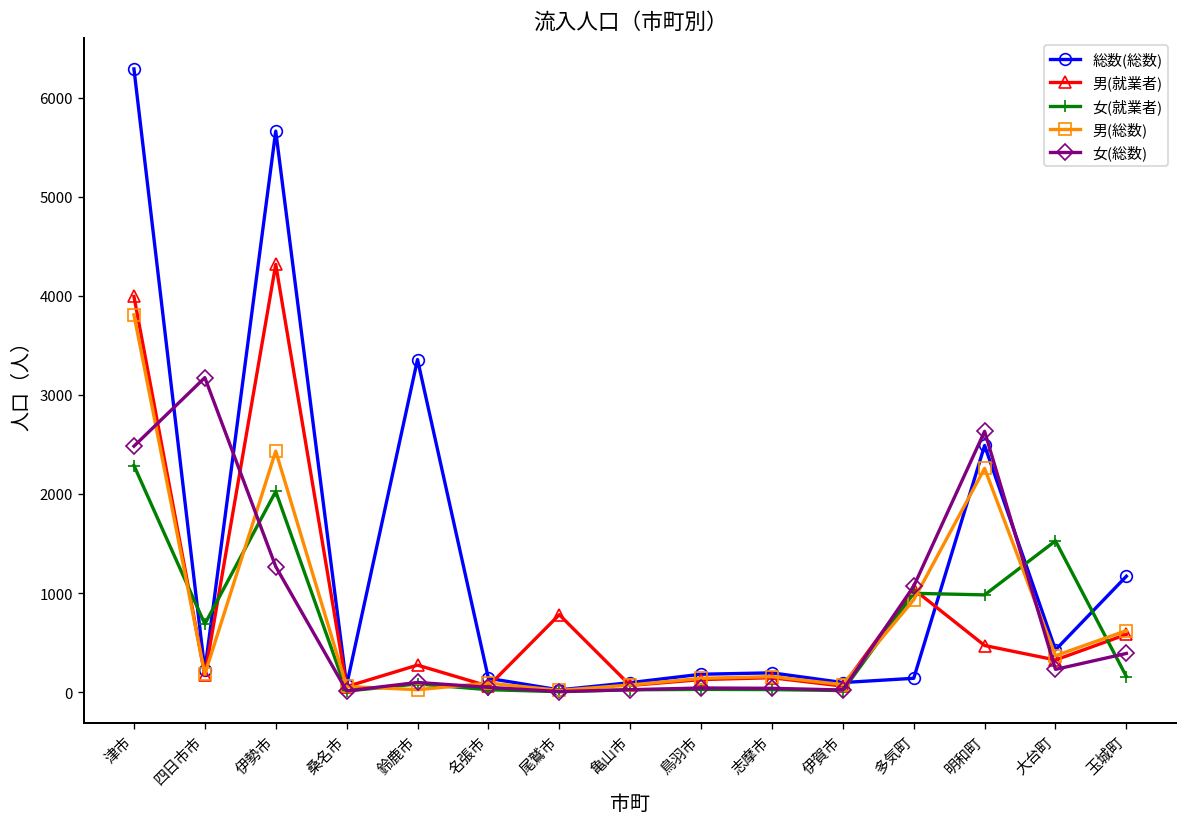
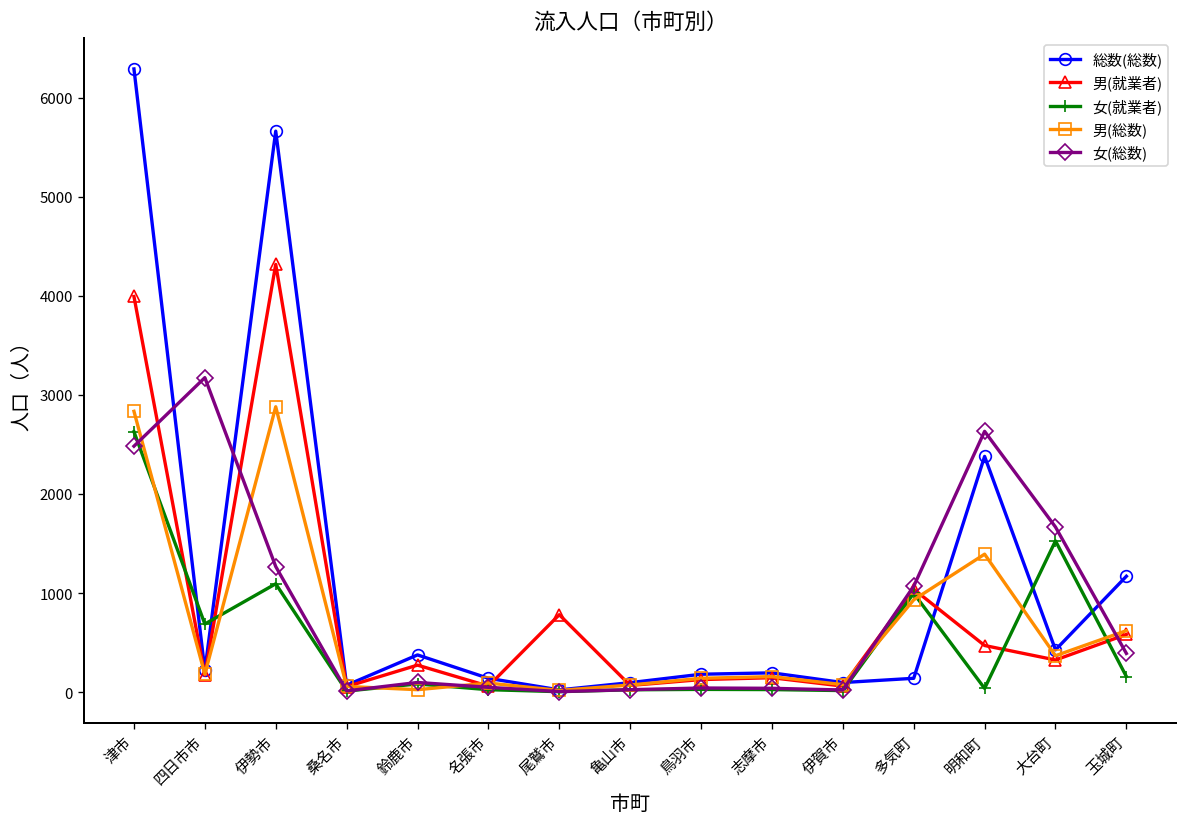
女(就業者), 津市: 2300 -> 2600
男(総数), 津市: 3800 -> 2800
女(就業者), 伊勢市: 2000 -> 1100
男(総数), 伊勢市: 2400 -> 2900
総数(総数), 鈴鹿市: 3400 -> 400
総数(総数), 明和町: 2500 -> 2400
女(就業者), 明和町: 1000 -> 0
男(総数), 明和町: 2300 -> 1400
女(総数), 大台町: 200 -> 1700
